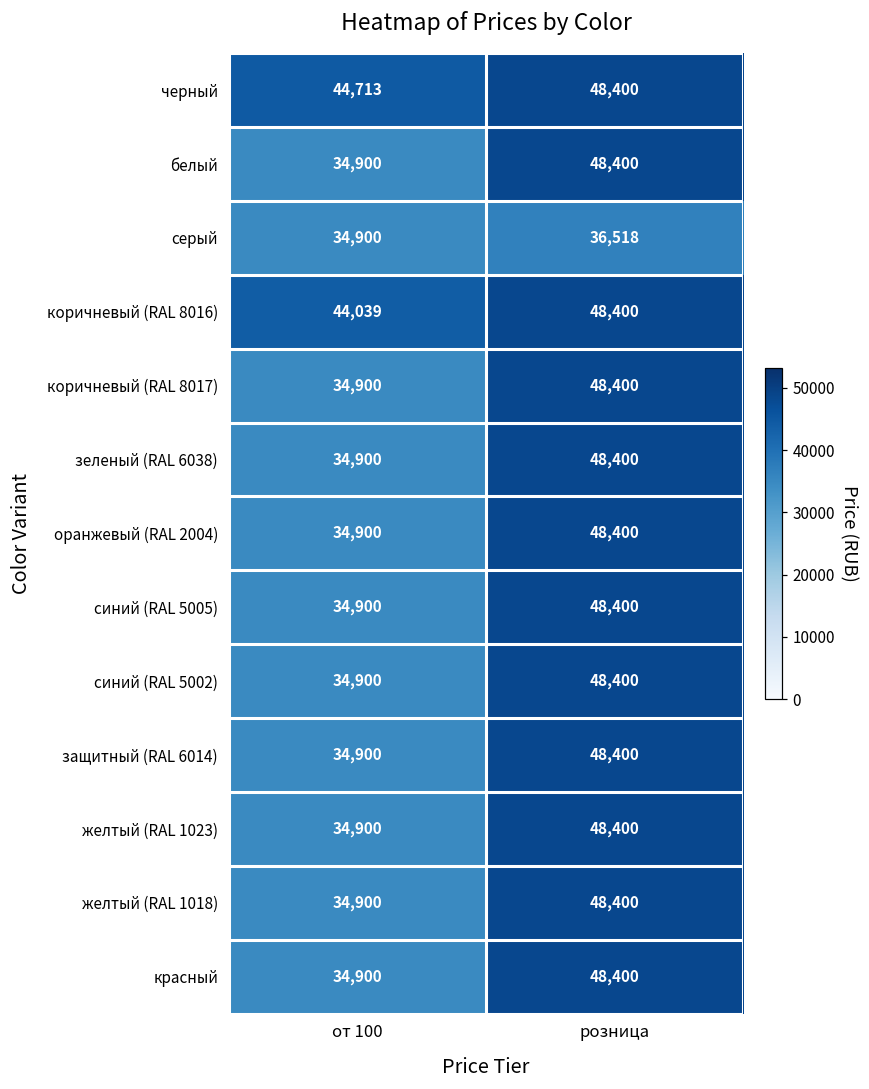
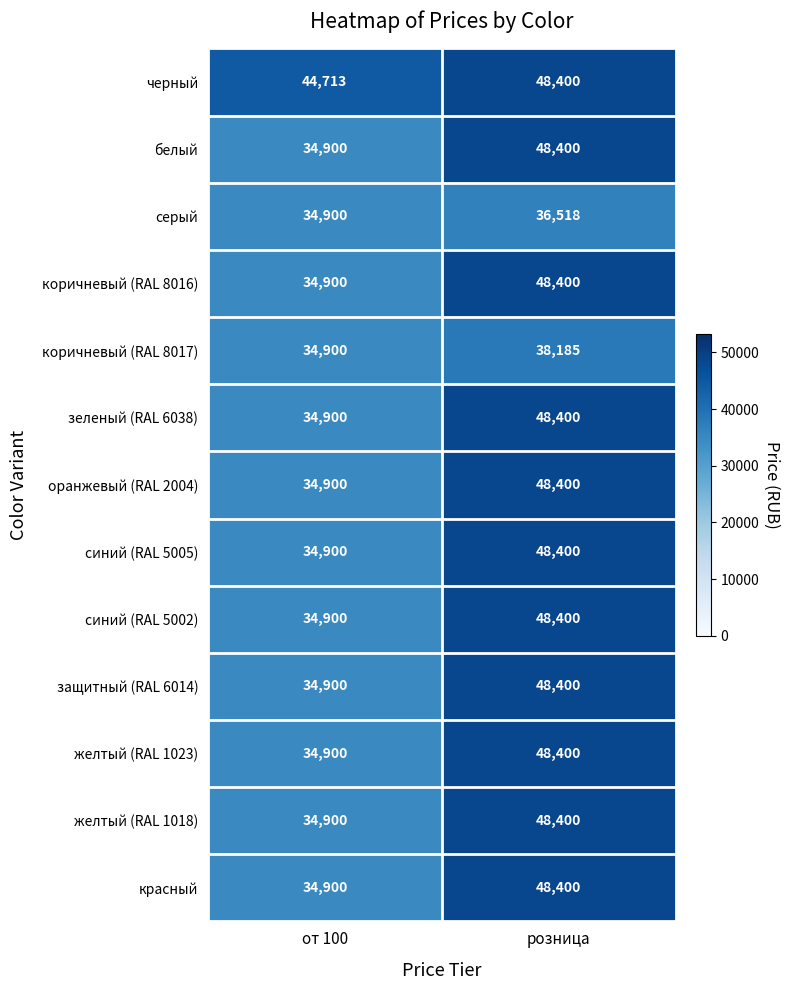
коричневый (RAL 8016), от 100: 44,039 -> 34,900
коричневый (RAL 8017), розница: 48,400 -> 38,185
